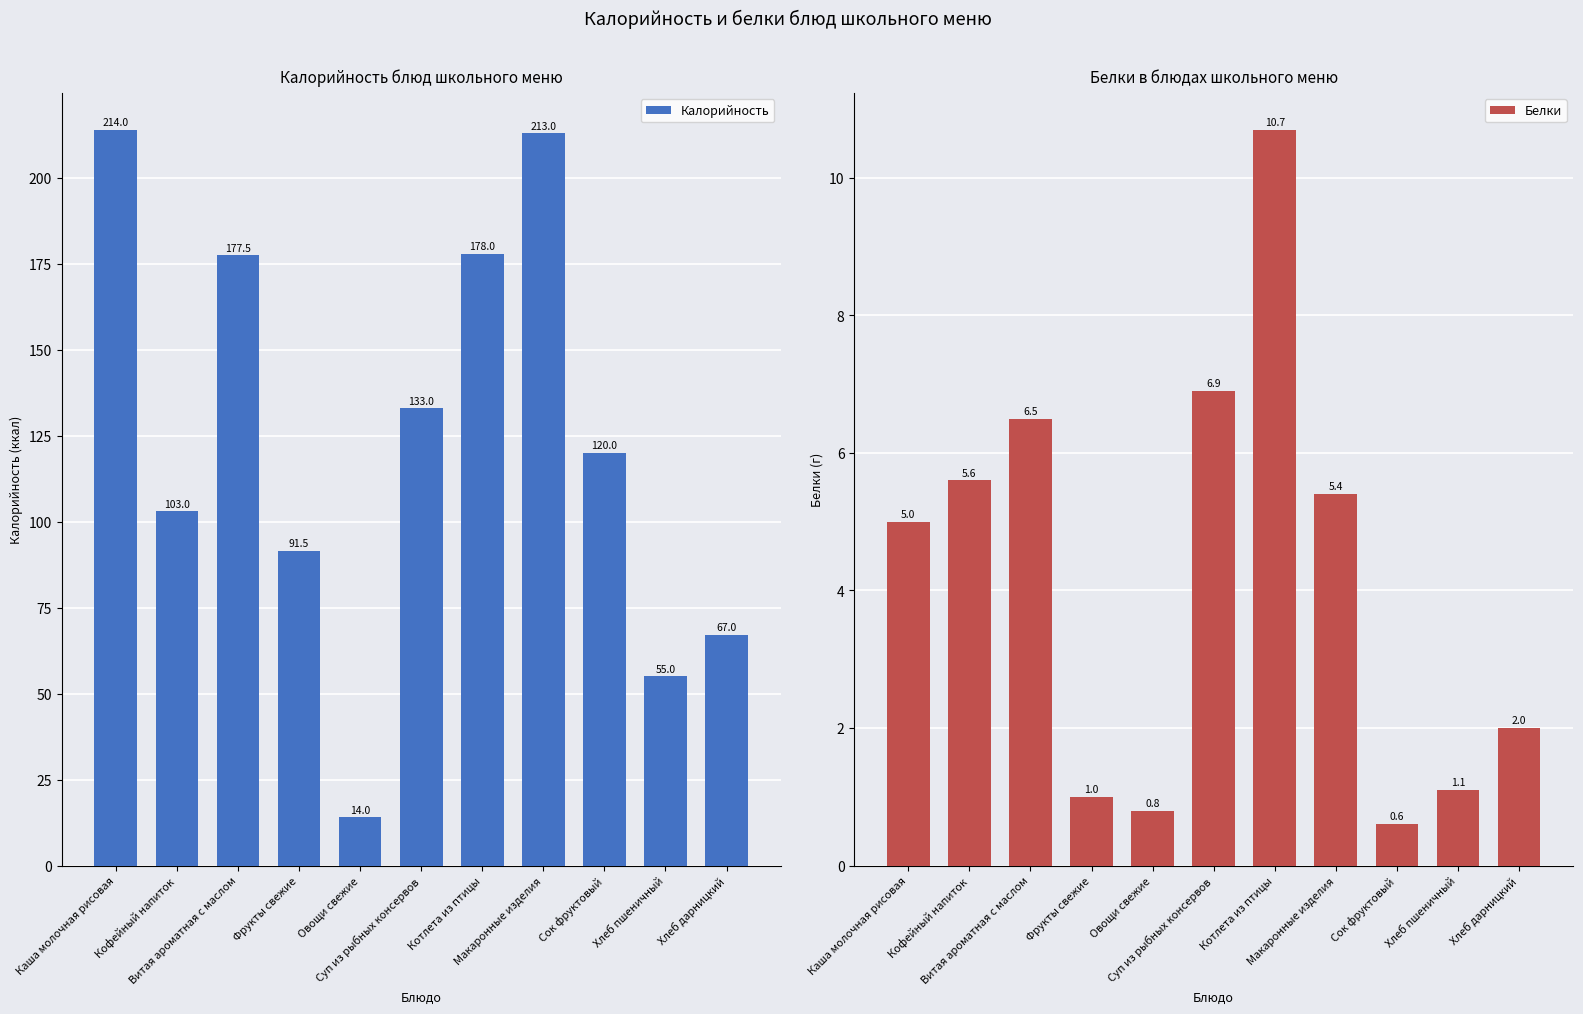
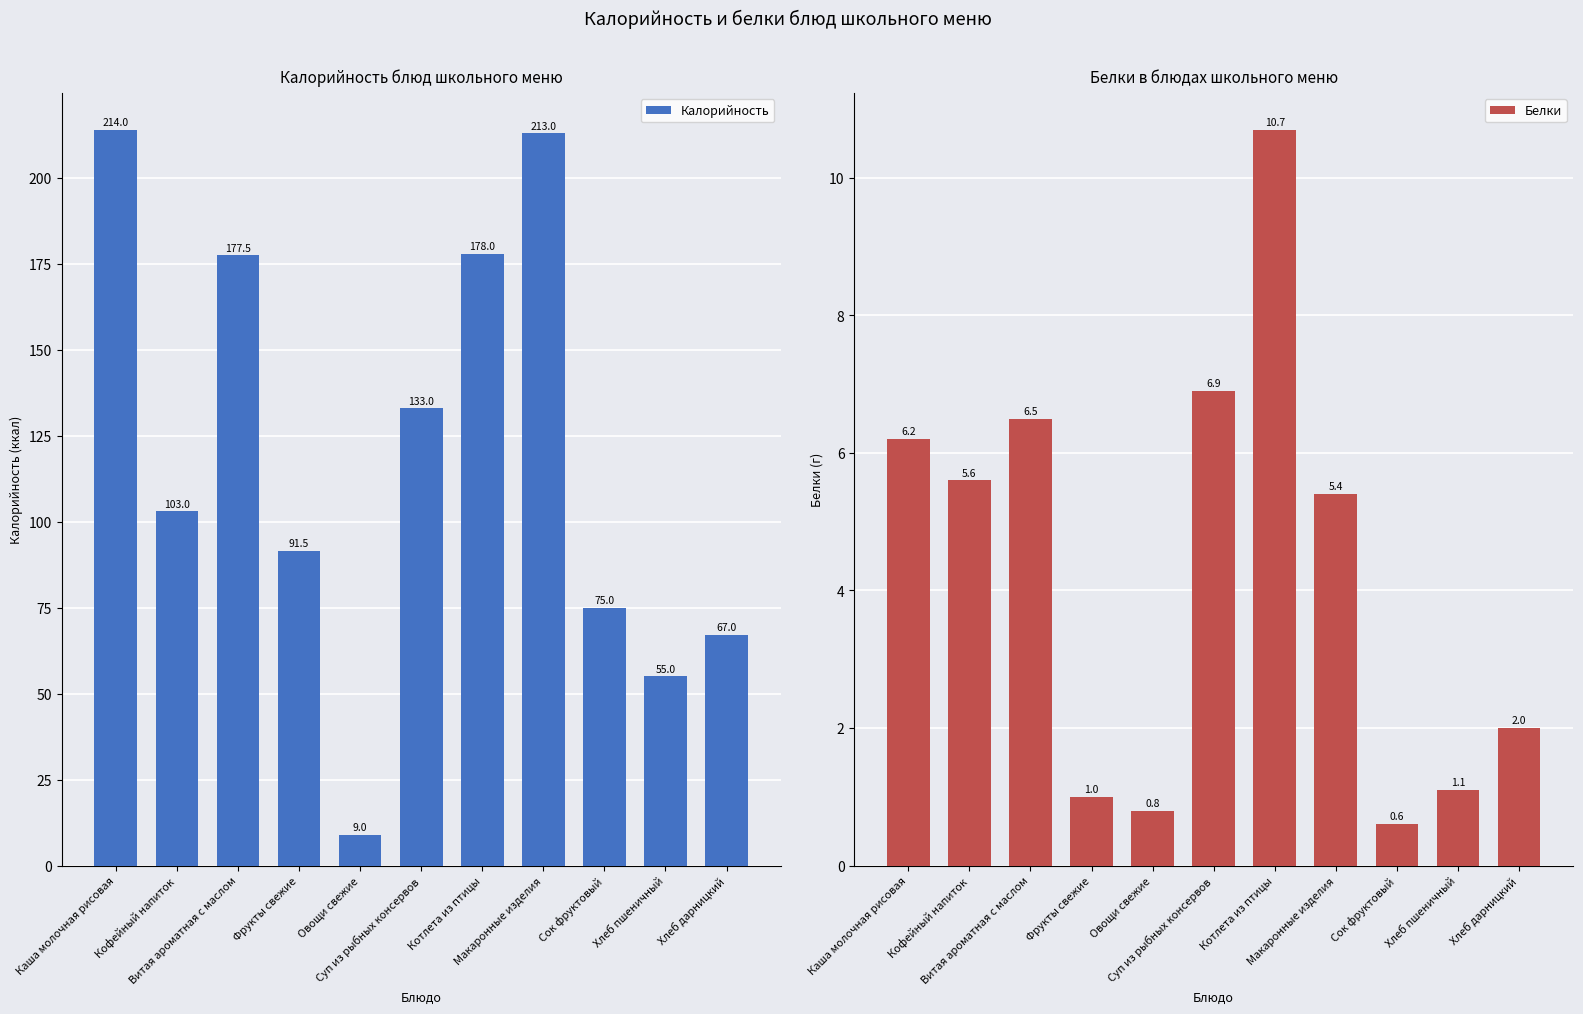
Калорийность блюд школьного меню, Овощи свежие: 14.0 -> 9.0
Калорийность блюд школьного меню, Сок фруктовый: 120.0 -> 75.0
Белки в блюдах школьного меню, Каша молочная рисовая: 5.0 -> 6.2
